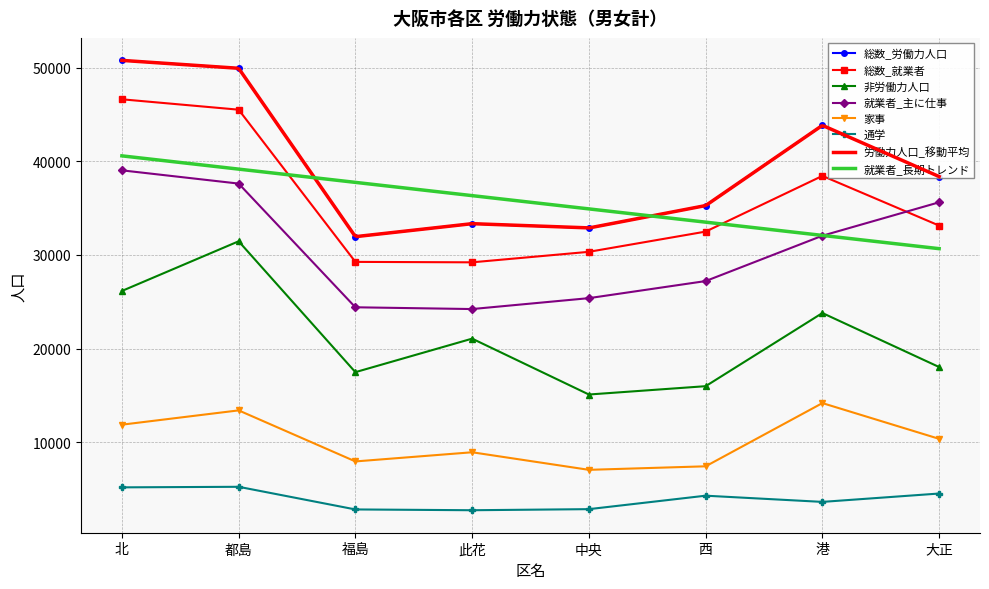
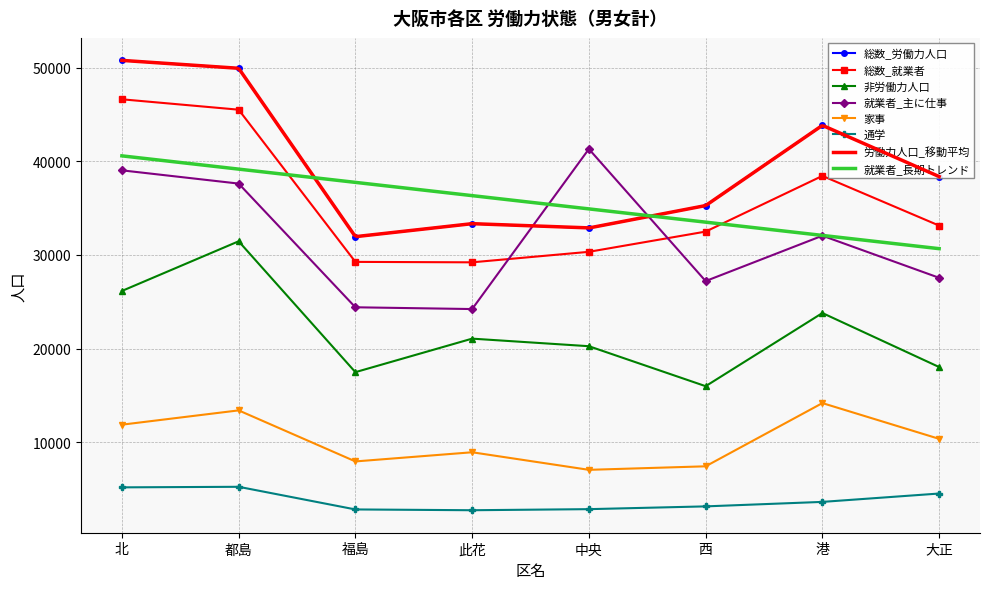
非労働力人口, 中央: 15000 -> 20000
就業者_主に仕事, 中央: 25000 -> 41000
通学, 西: 4000 -> 3000
就業者_主に仕事, 大正: 36000 -> 28000
